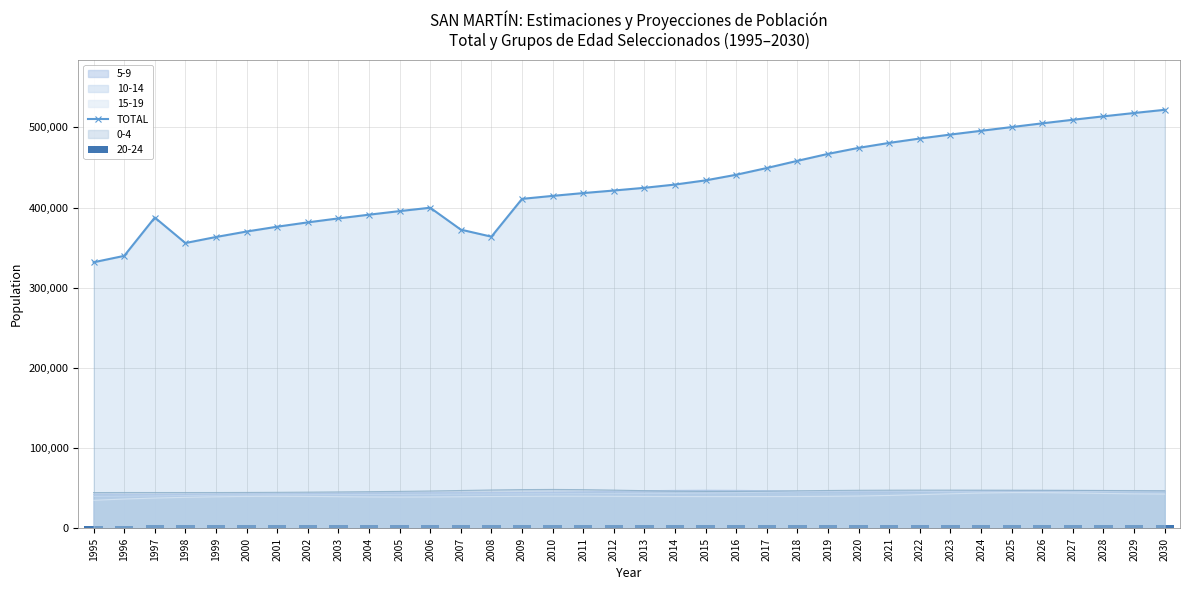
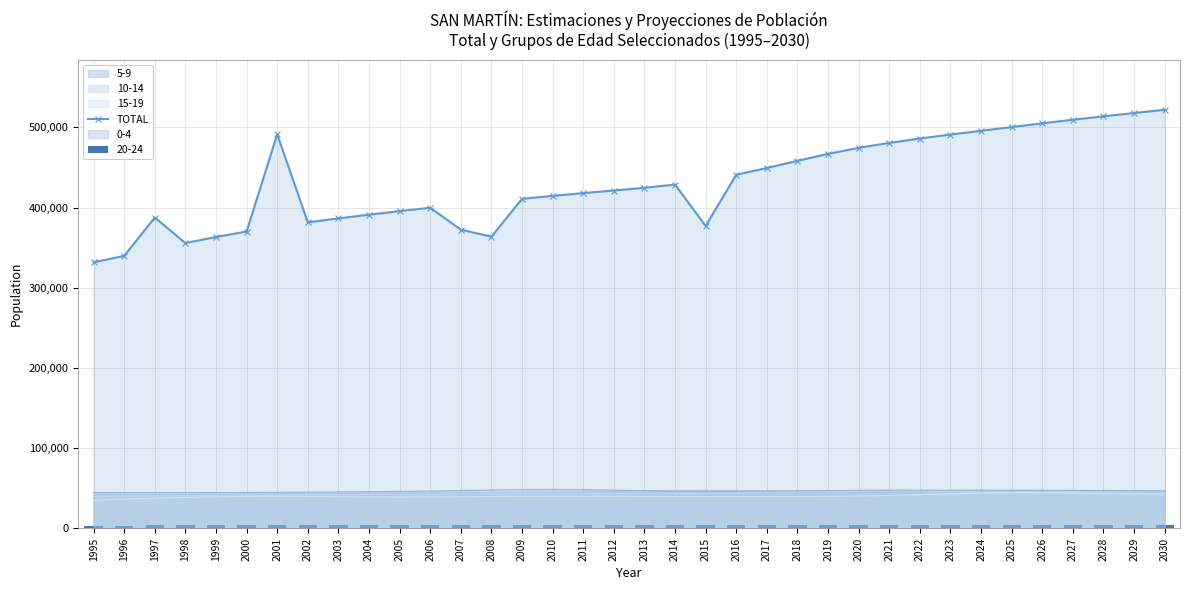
TOTAL, 2001: 380,000 -> 490,000
TOTAL, 2015: 430,000 -> 380,000
